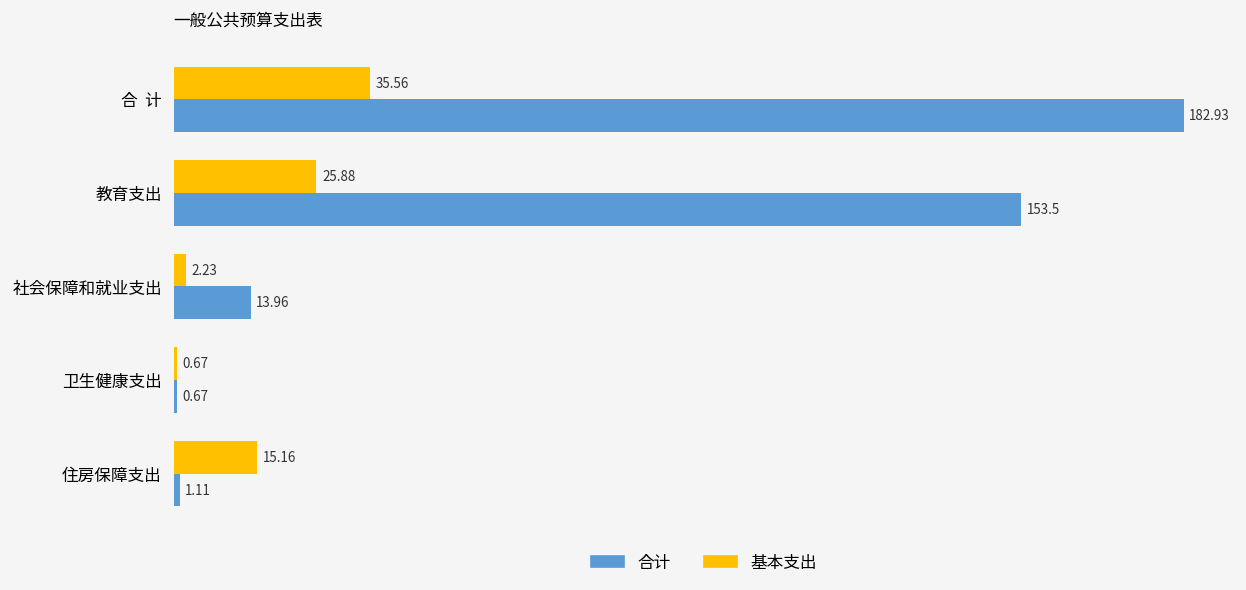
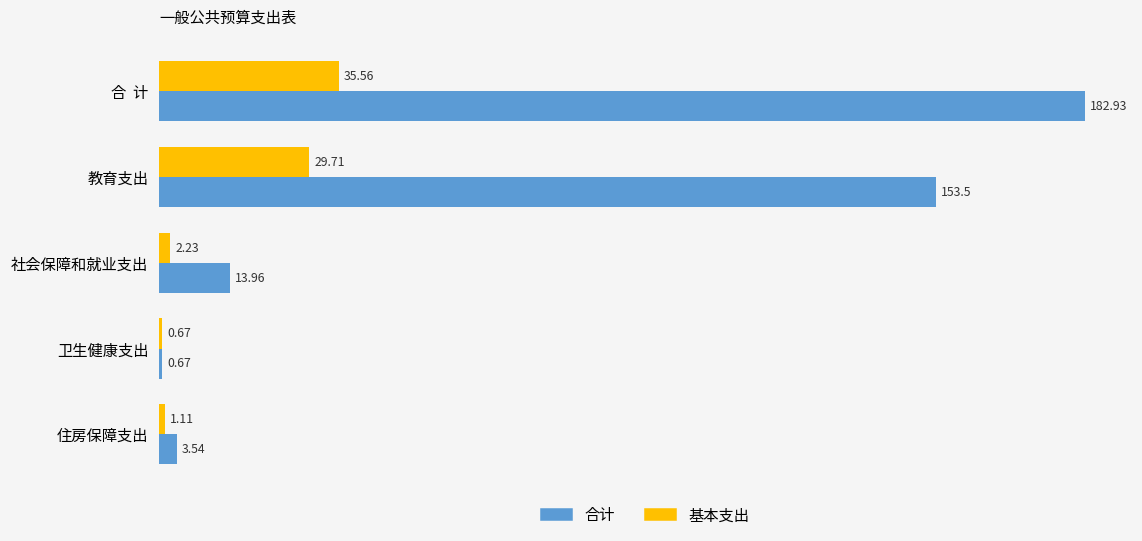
基本支出, 教育支出: 25.88 -> 29.71
基本支出, 住房保障支出: 15.16 -> 1.11
合计, 住房保障支出: 1.11 -> 3.54
